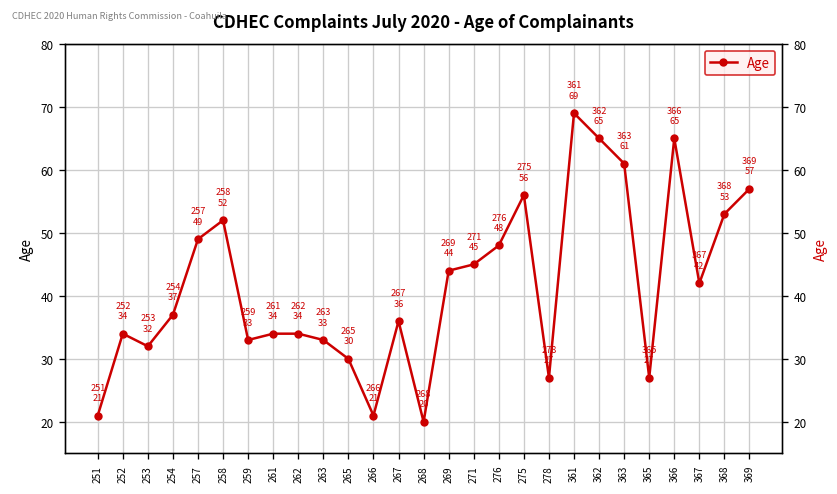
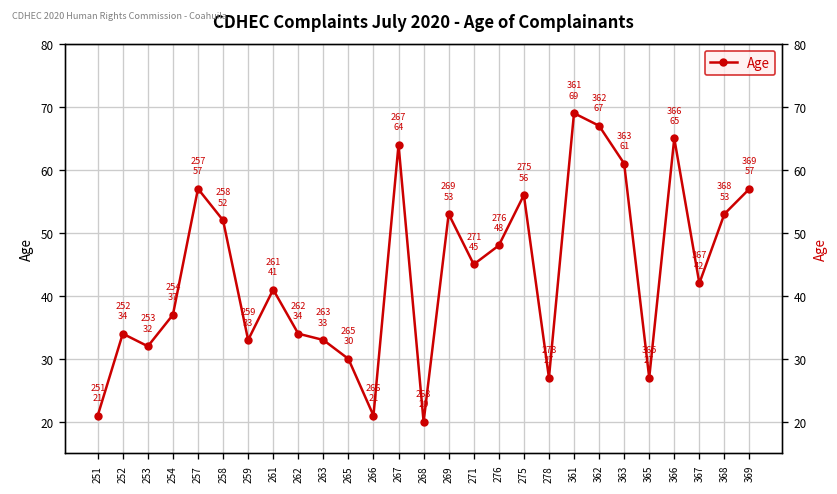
257: 49 -> 57
261: 34 -> 41
267: 36 -> 64
269: 44 -> 53
362: 65 -> 67
